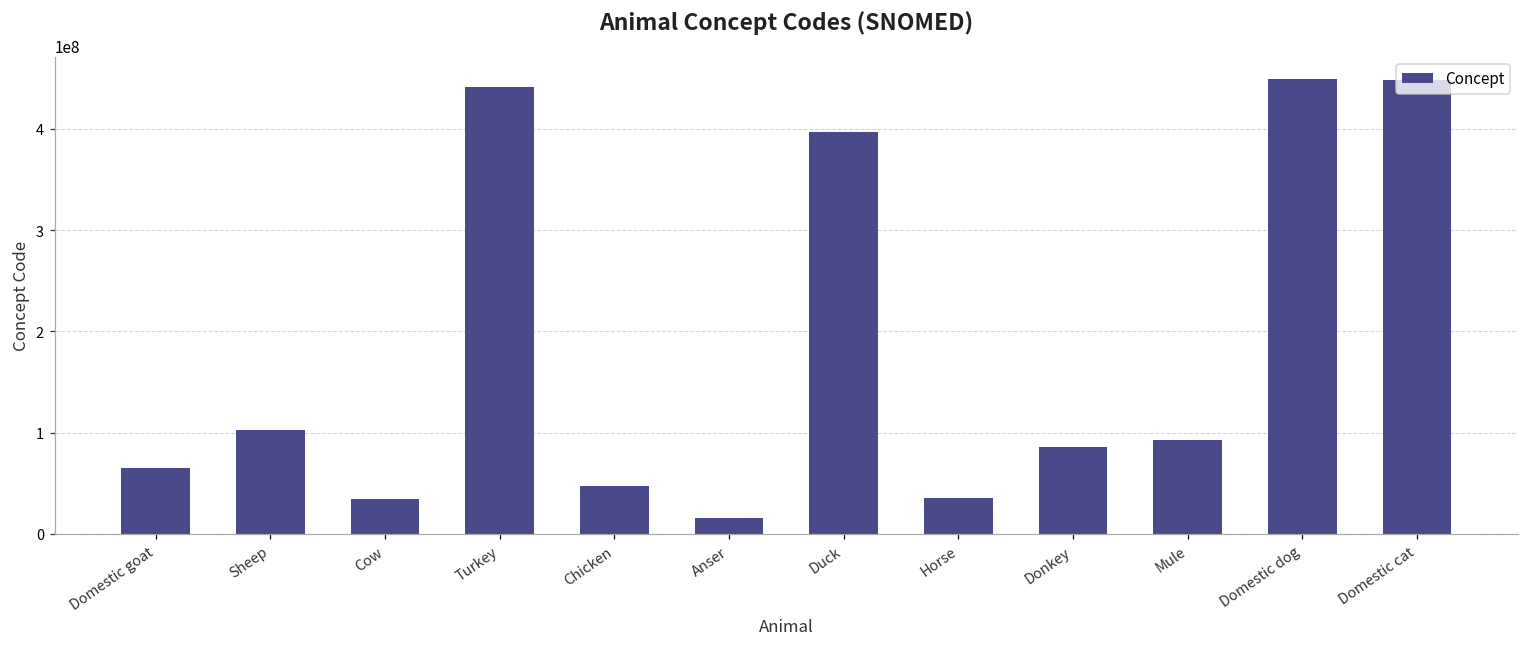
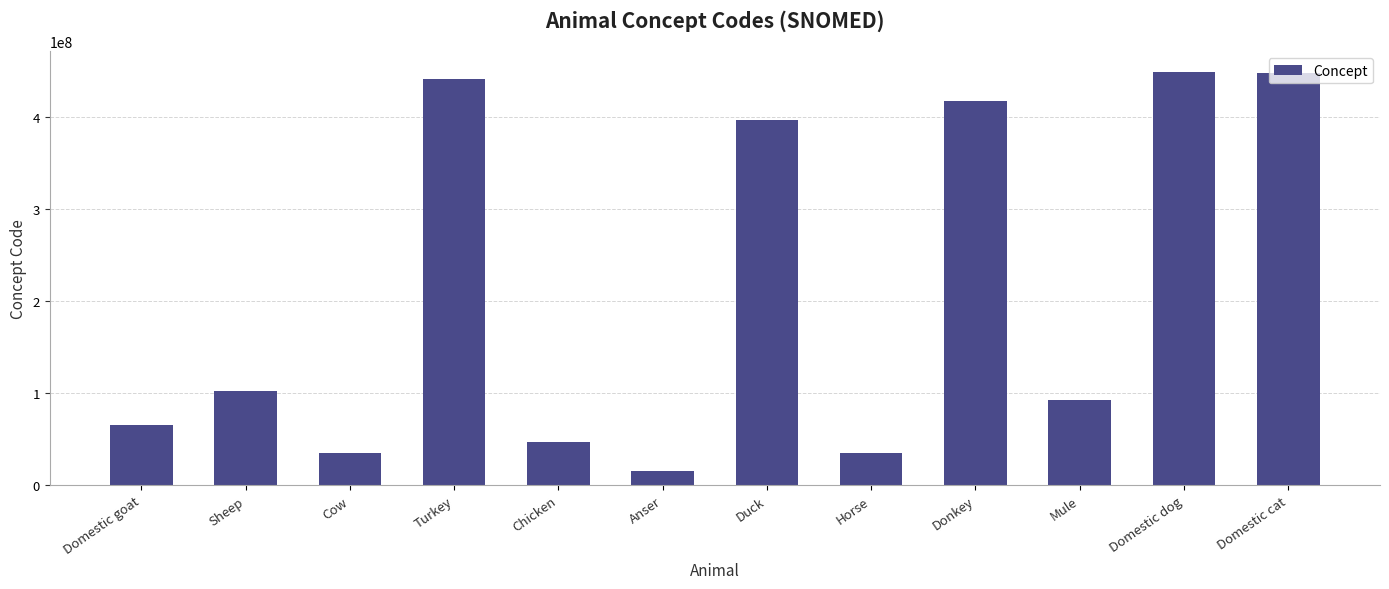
Donkey: 90000000 -> 420000000
